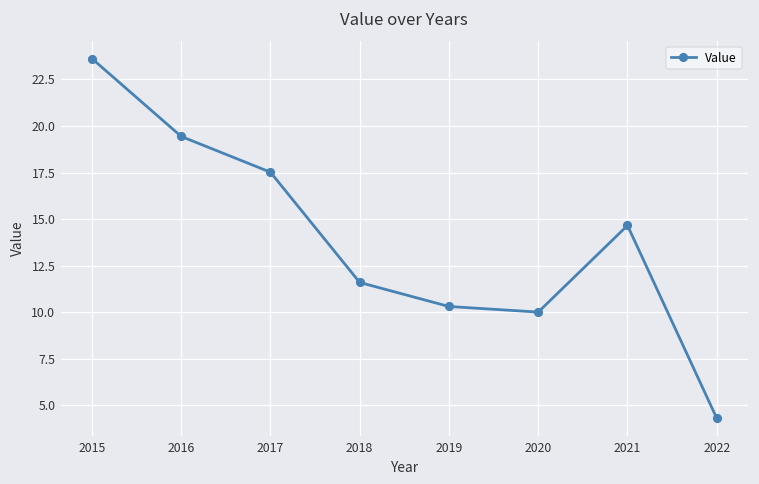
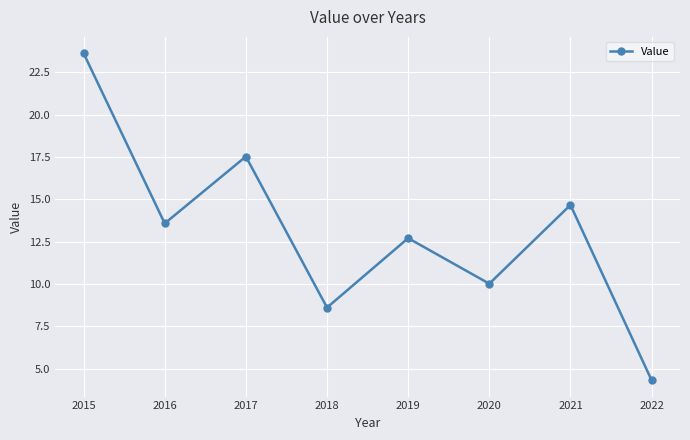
2016: 19.4 -> 13.6
2018: 11.6 -> 8.6
2019: 10.3 -> 12.7
